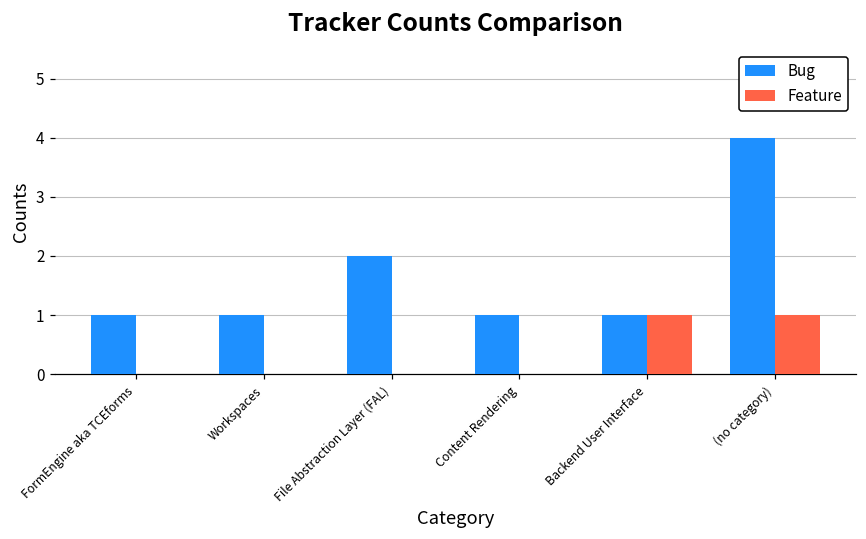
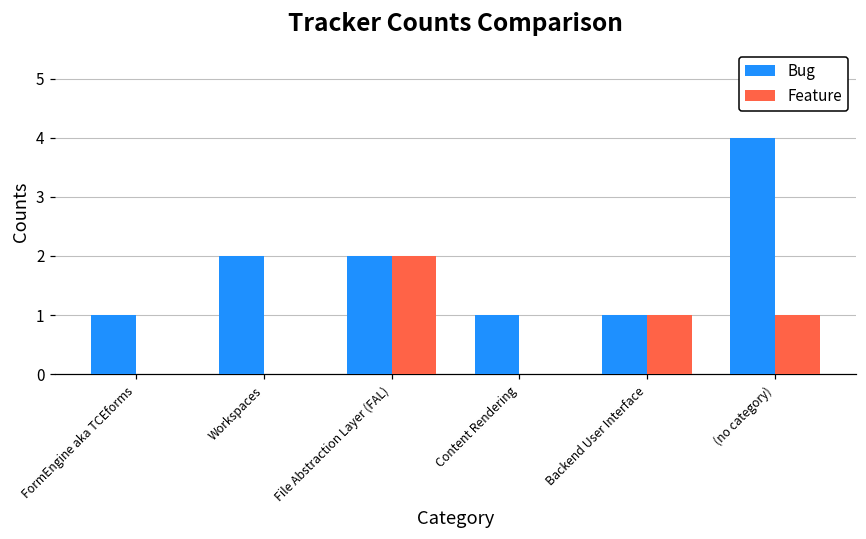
Bug, Workspaces: 1 -> 2
Feature, File Abstraction Layer (FAL): 0 -> 2
